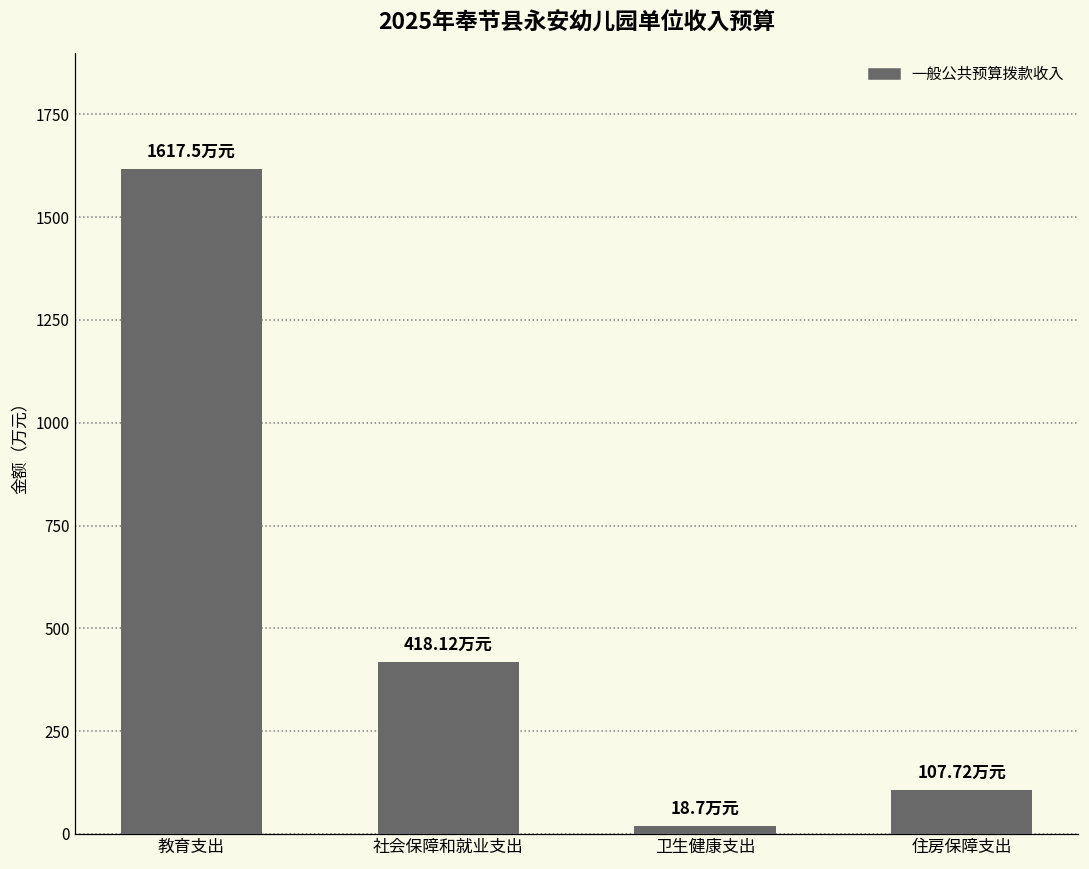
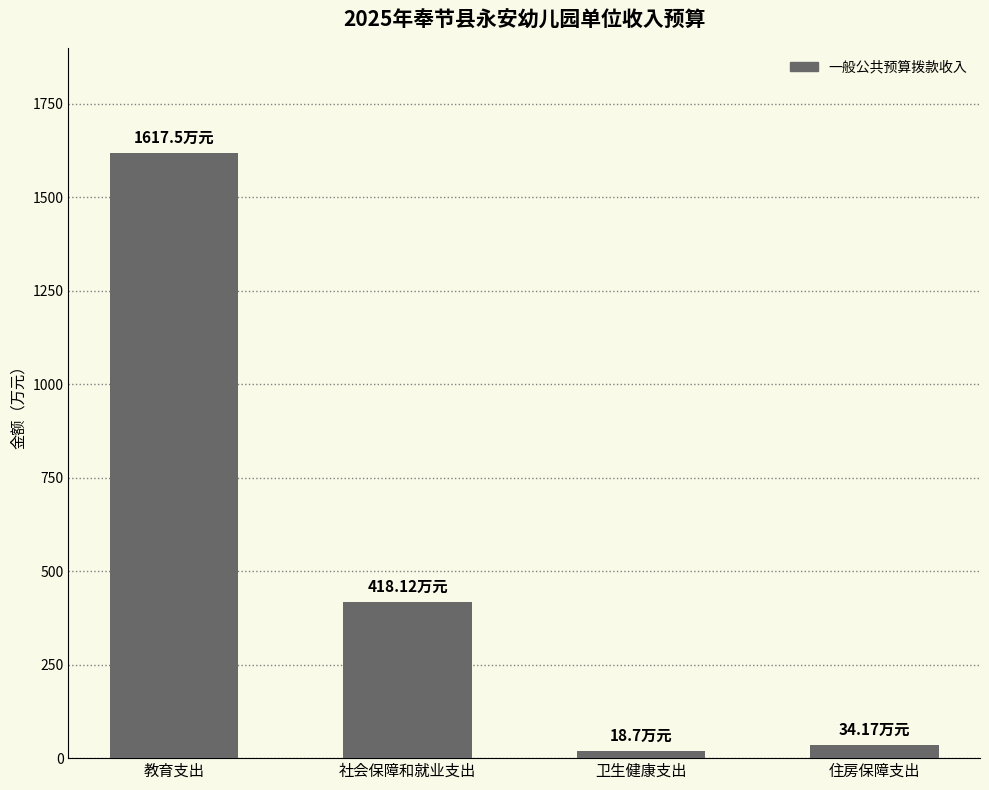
住房保障支出: 107.72 -> 34.17
